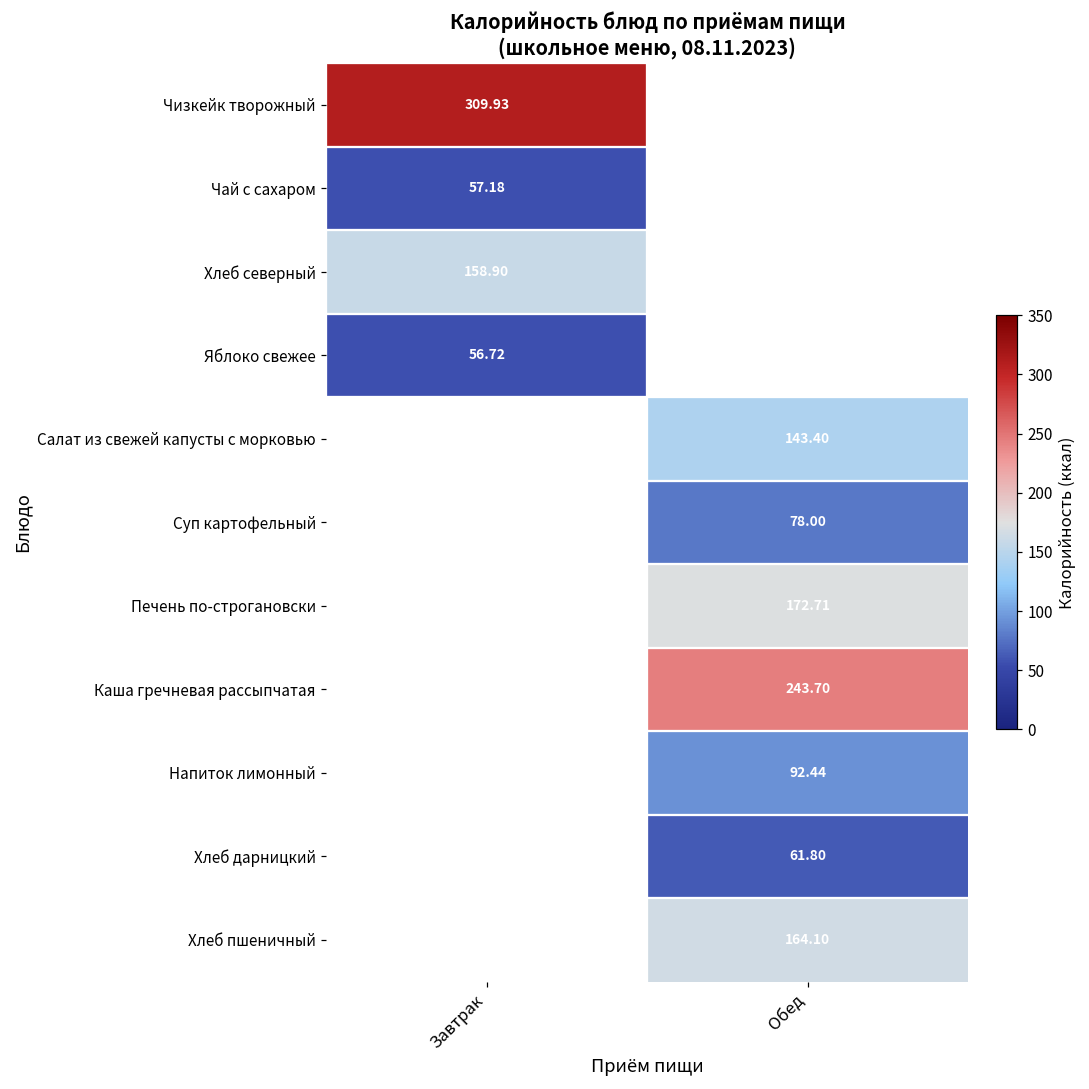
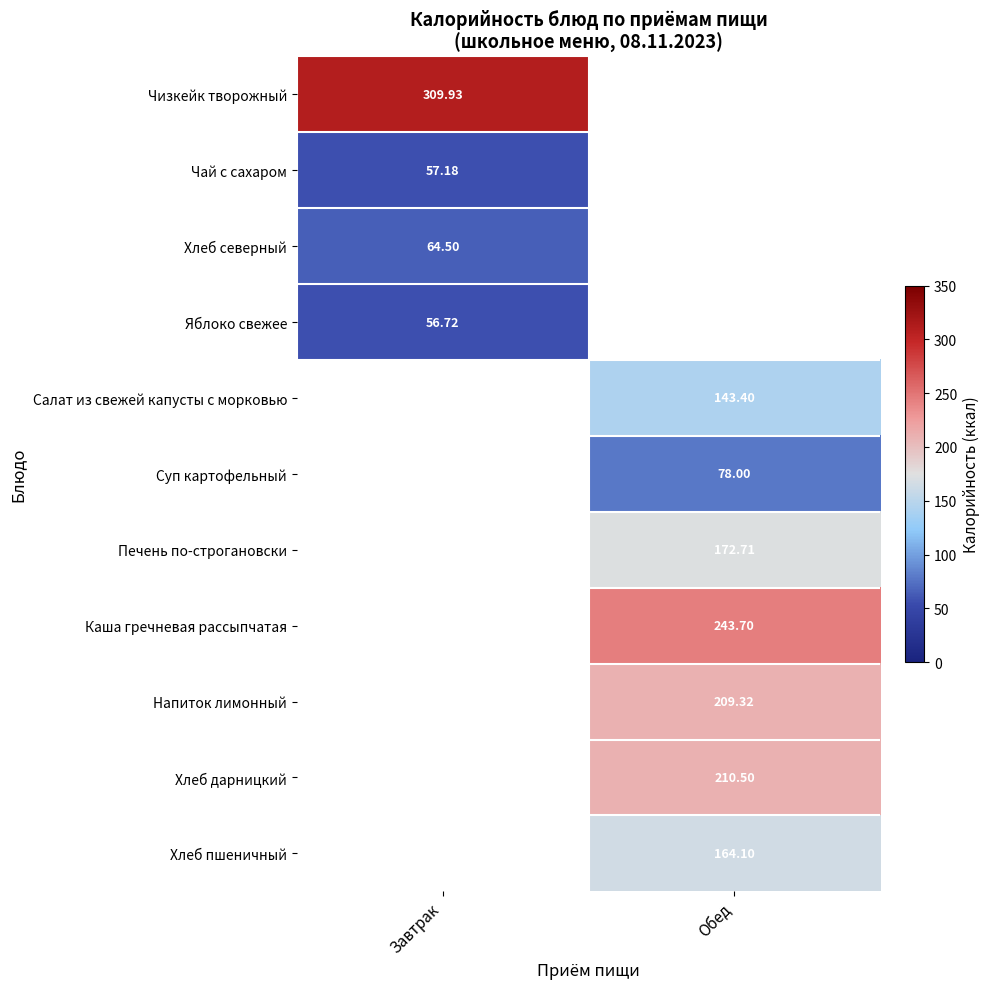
Хлеб северный, Завтрак: 158.90 -> 64.50
Напиток лимонный, Обед: 92.44 -> 209.32
Хлеб дарницкий, Обед: 61.80 -> 210.50
